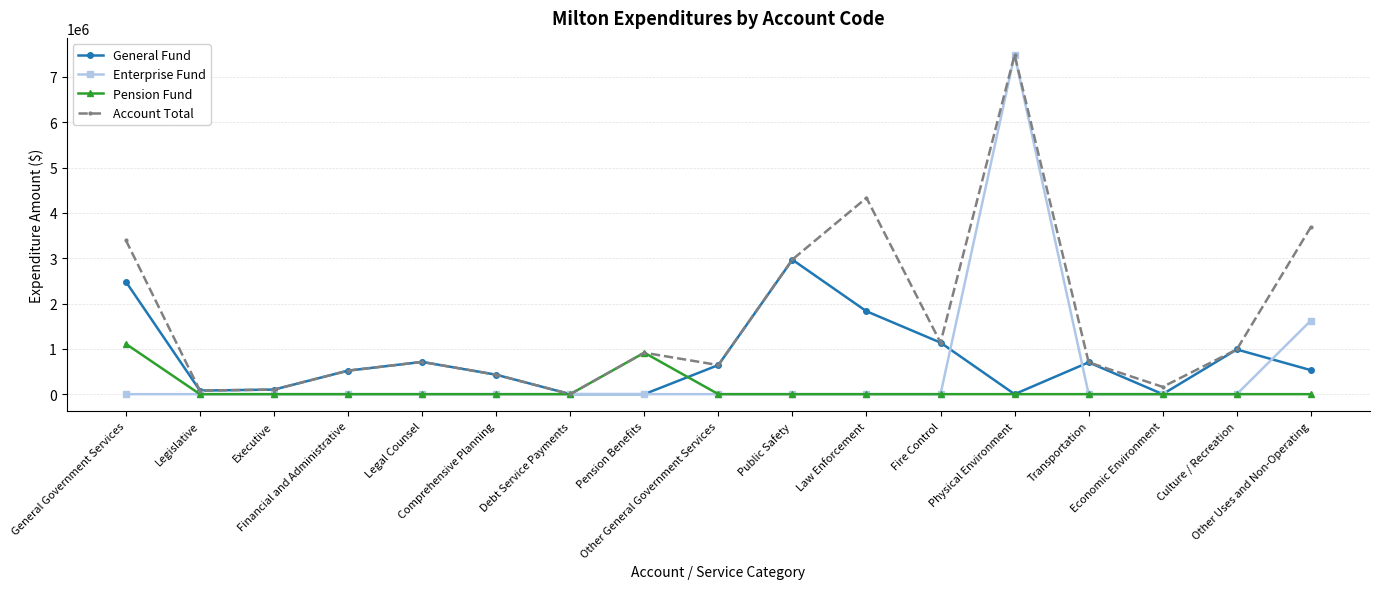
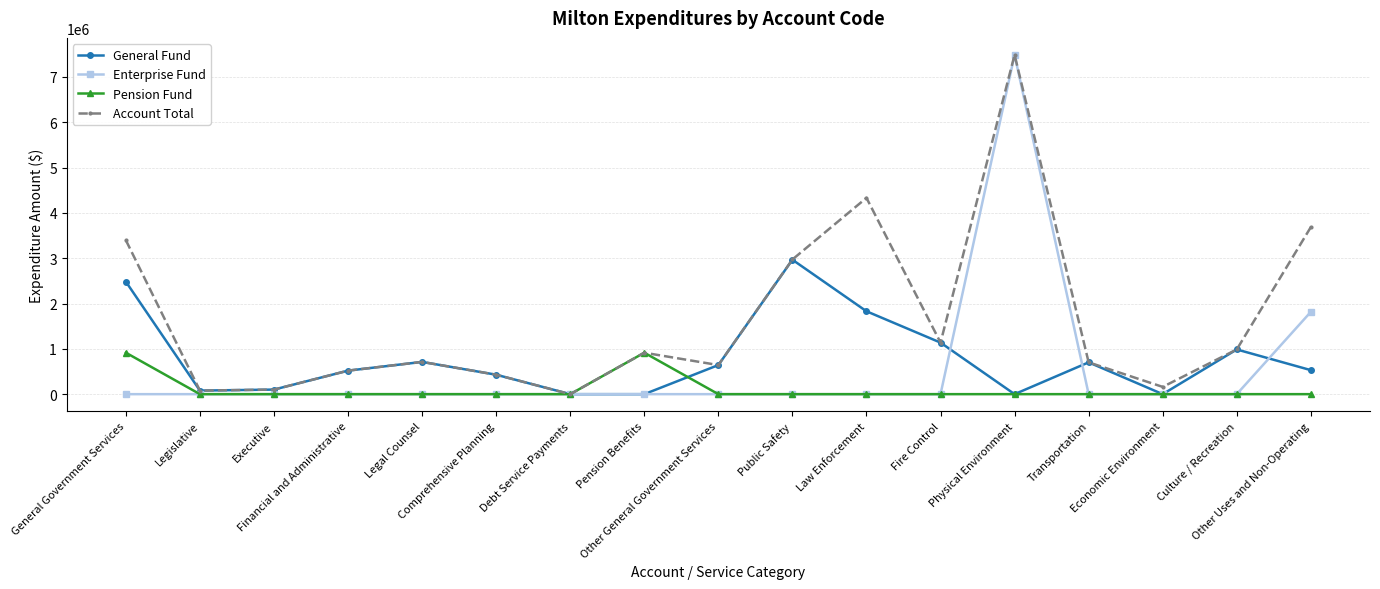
Pension Fund, General Government Services: 1100000 -> 900000
Enterprise Fund, Other Uses and Non-Operating: 1600000 -> 1800000
